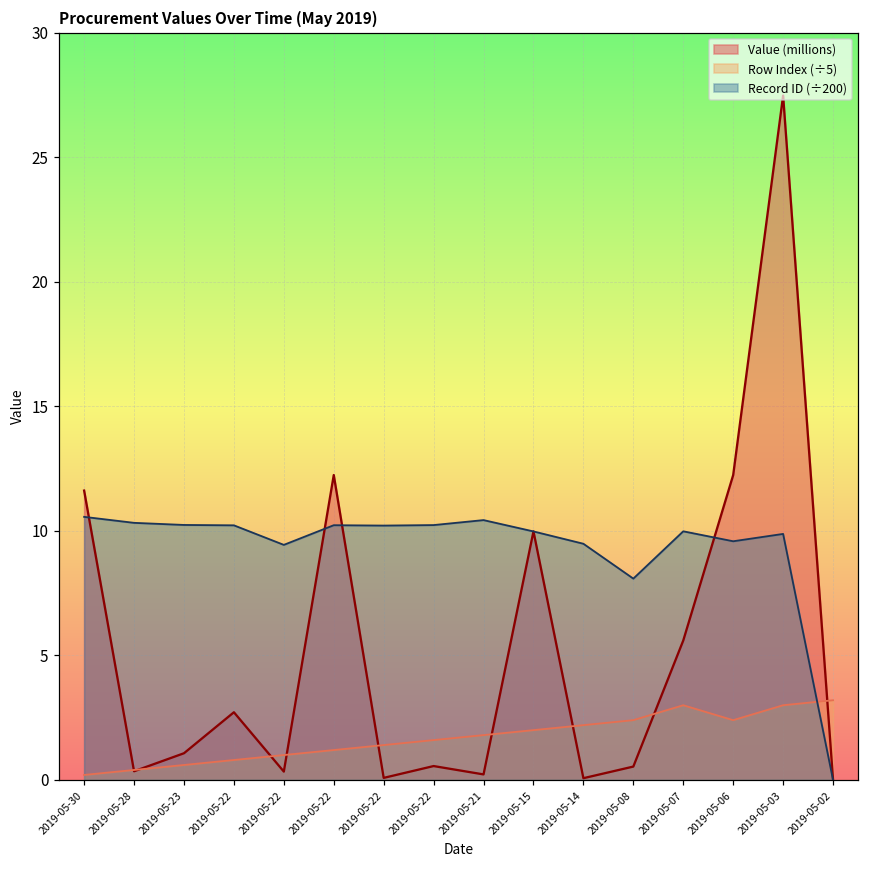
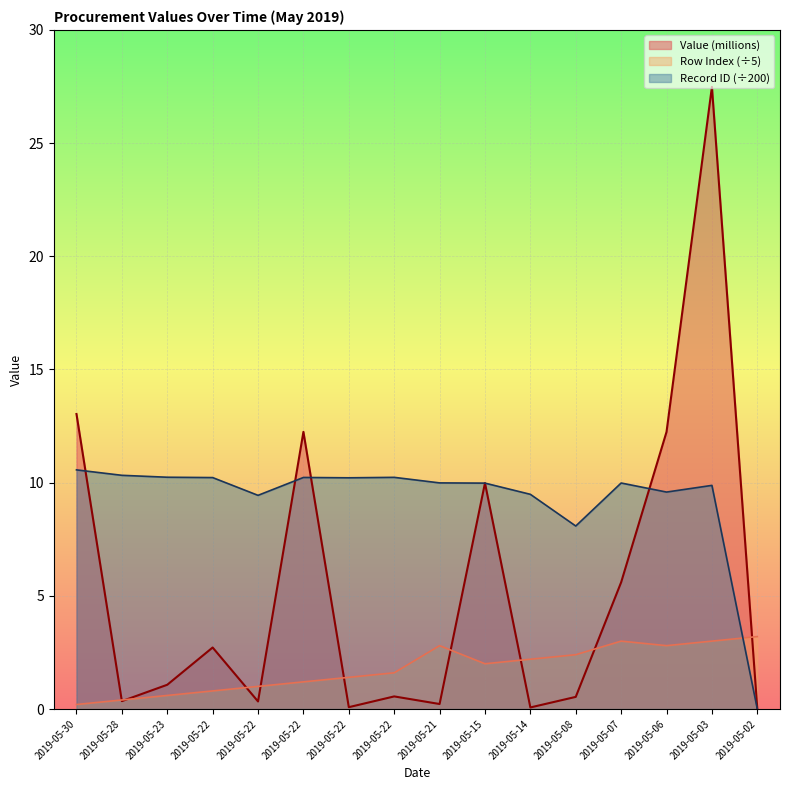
Value (millions), 2019-05-30: 11.6 -> 13.0
Row Index (÷5), 2019-05-21: 1.8 -> 2.8
Record ID (÷200), 2019-05-21: 10.4 -> 10.0
Row Index (÷5), 2019-05-06: 2.4 -> 2.8
